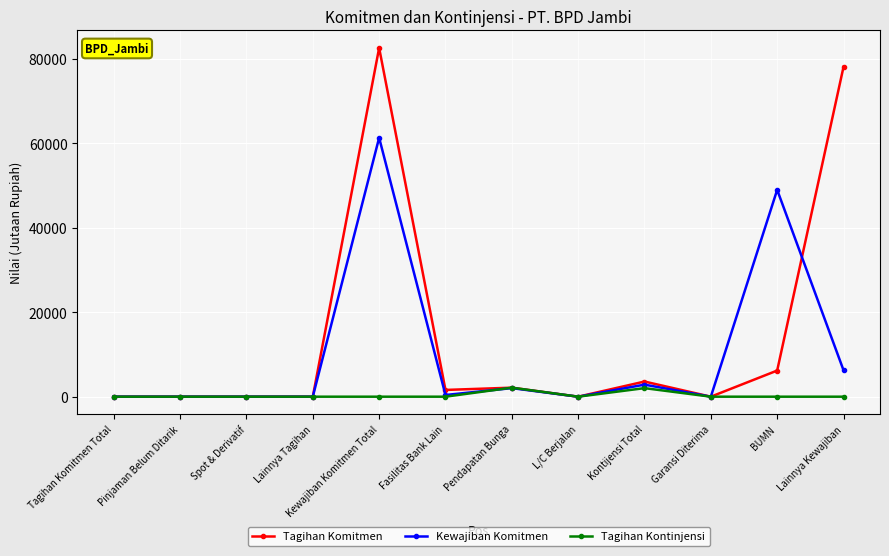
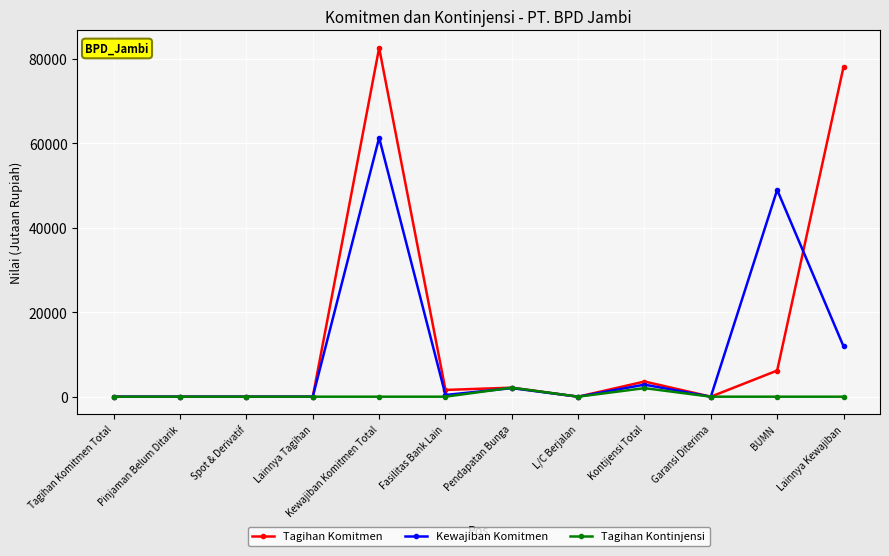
Kewajiban Komitmen, Lainnya Kewajiban: 6000 -> 12000
